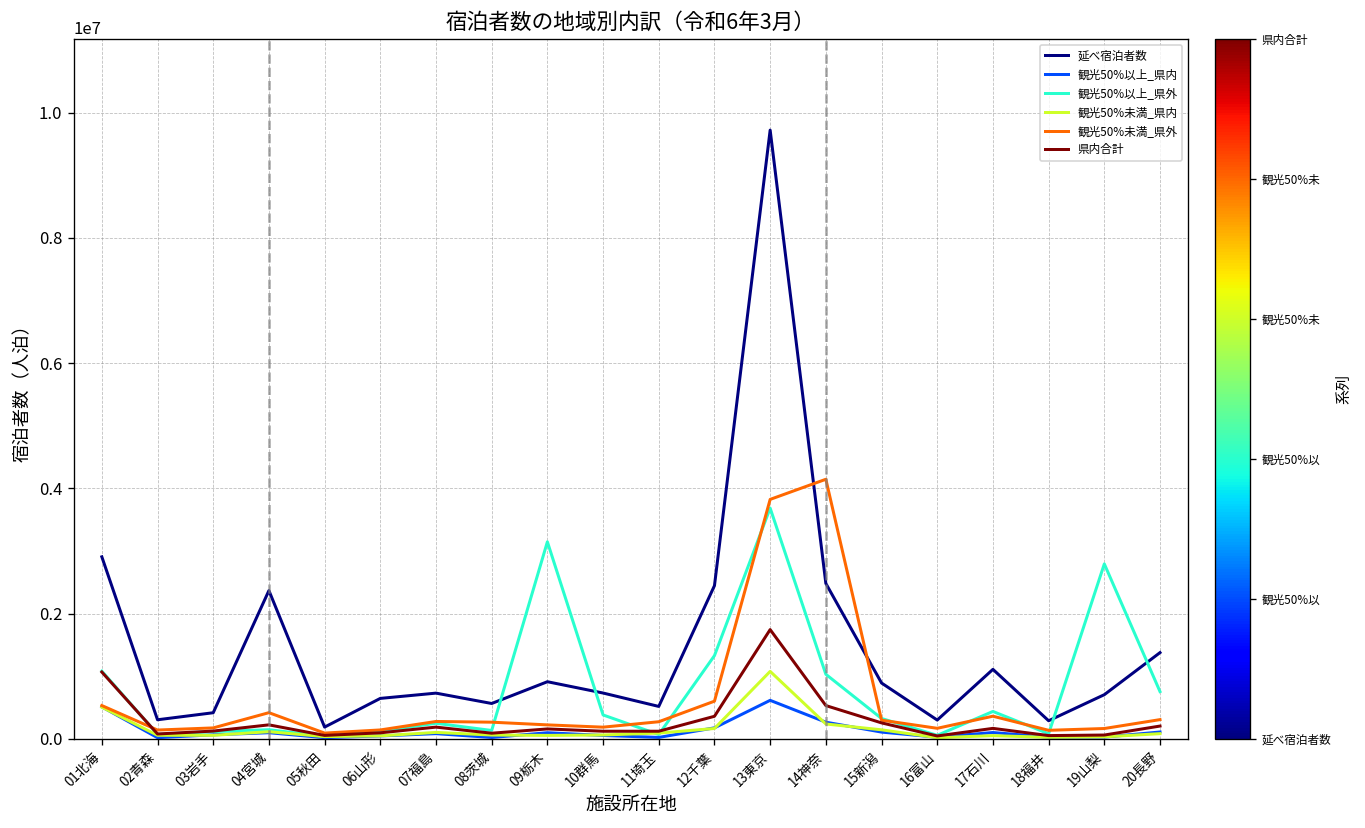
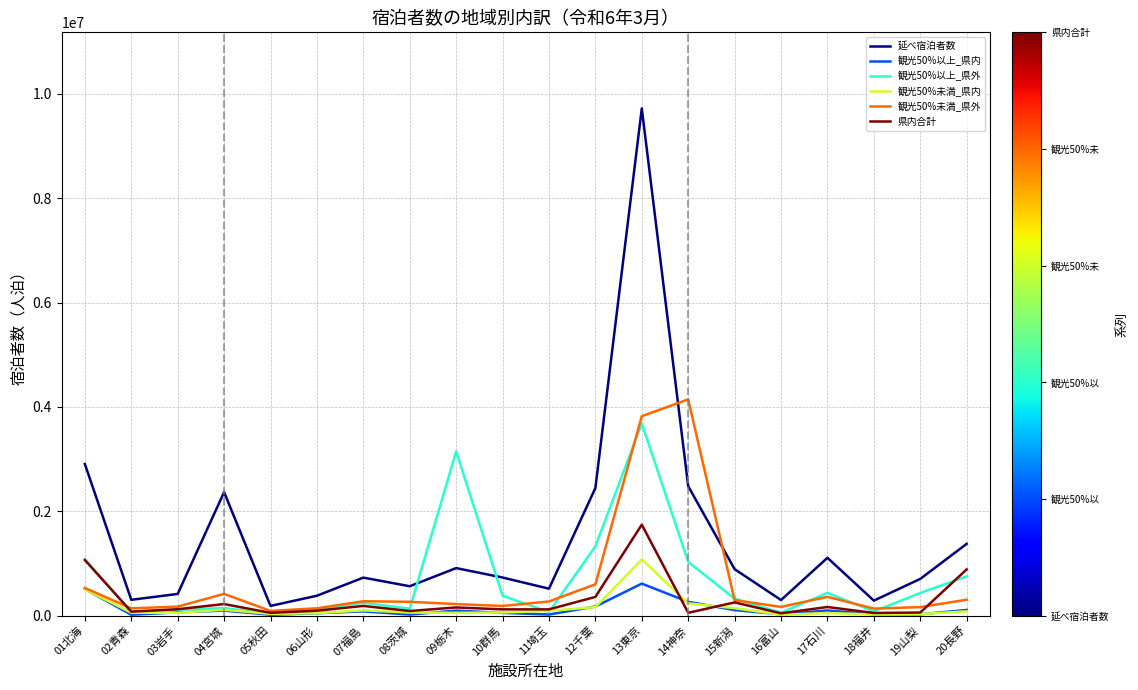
延べ宿泊者数, 06山形: 600000 -> 400000
県内合計, 14神奈: 500000 -> 100000
観光50%以上_県外, 19山梨: 2800000 -> 400000
県内合計, 20長野: 200000 -> 900000
